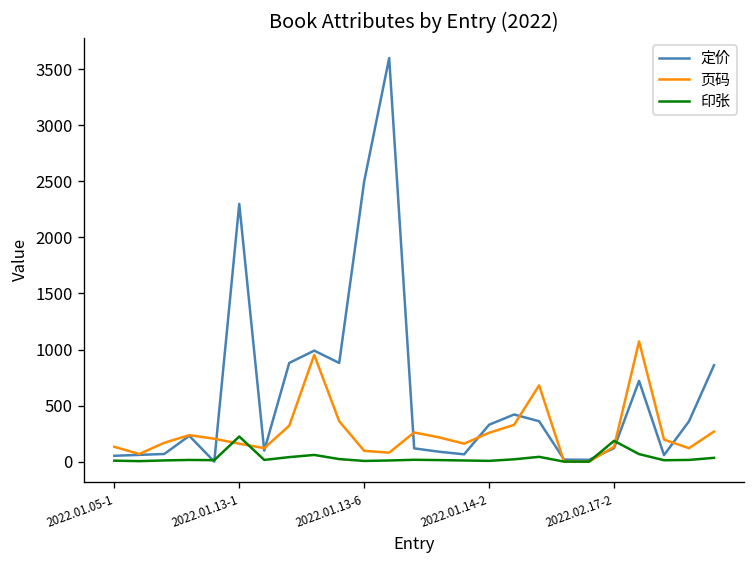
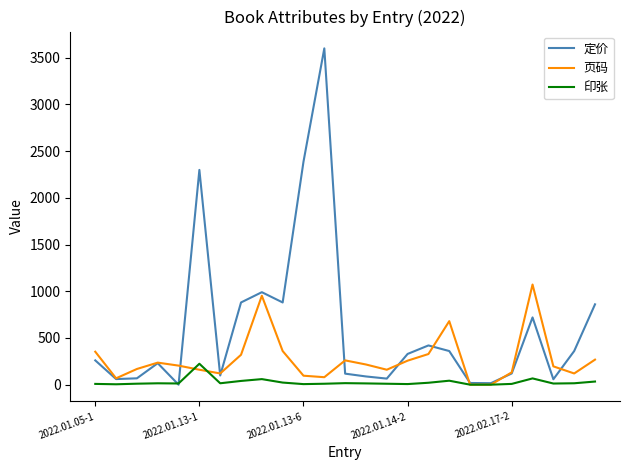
定价, 2022.01.05-1: 100 -> 300
页码, 2022.01.05-1: 100 -> 400
定价, 2022.01.13-6: 2500 -> 2400
印张, 2022.02.17-2: 200 -> 0
